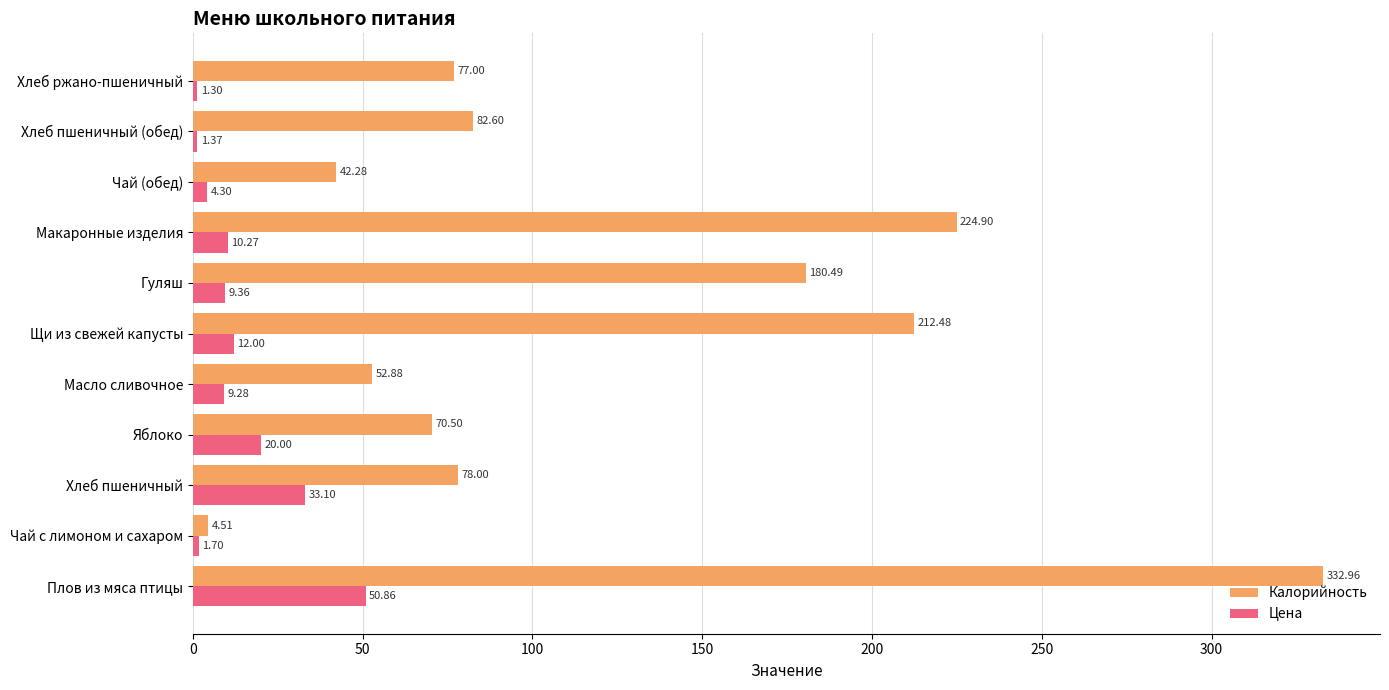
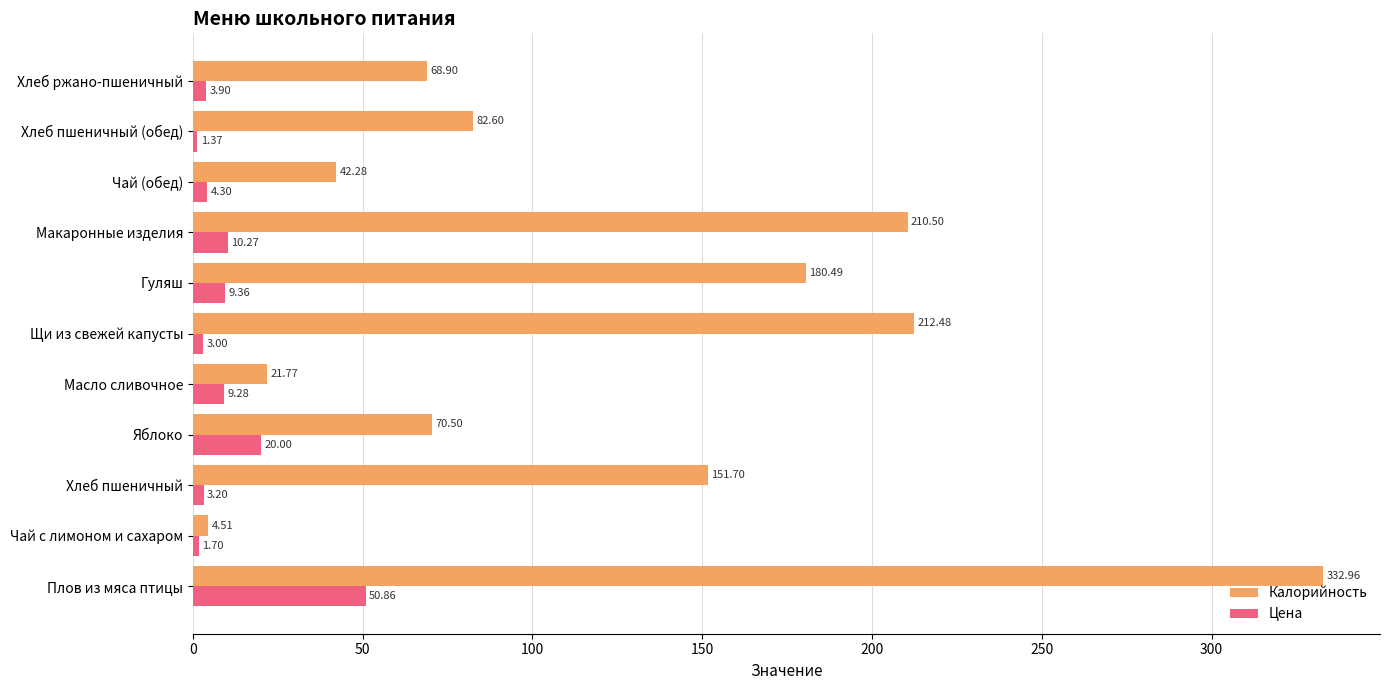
Калорийность, Хлеб ржано-пшеничный: 77.00 -> 68.90
Цена, Хлеб ржано-пшеничный: 1.30 -> 3.90
Калорийность, Макаронные изделия: 224.90 -> 210.50
Цена, Щи из свежей капусты: 12.00 -> 3.00
Калорийность, Масло сливочное: 52.88 -> 21.77
Калорийность, Хлеб пшеничный: 78.00 -> 151.70
Цена, Хлеб пшеничный: 33.10 -> 3.20
